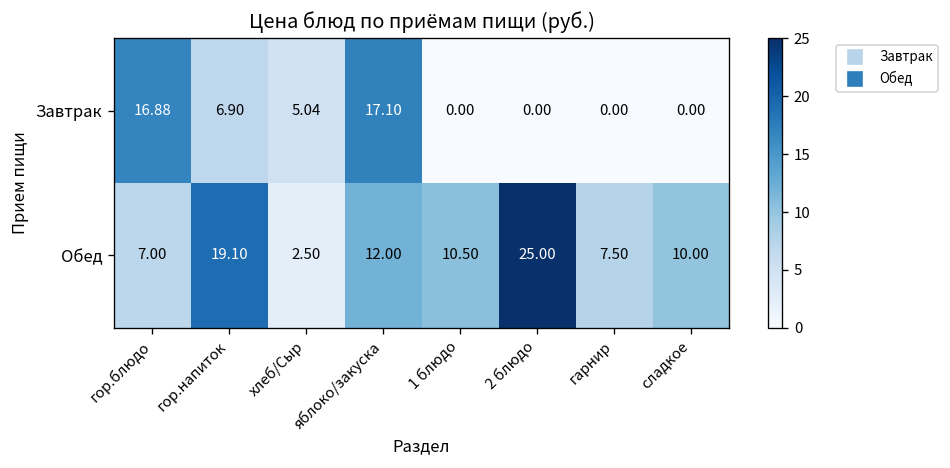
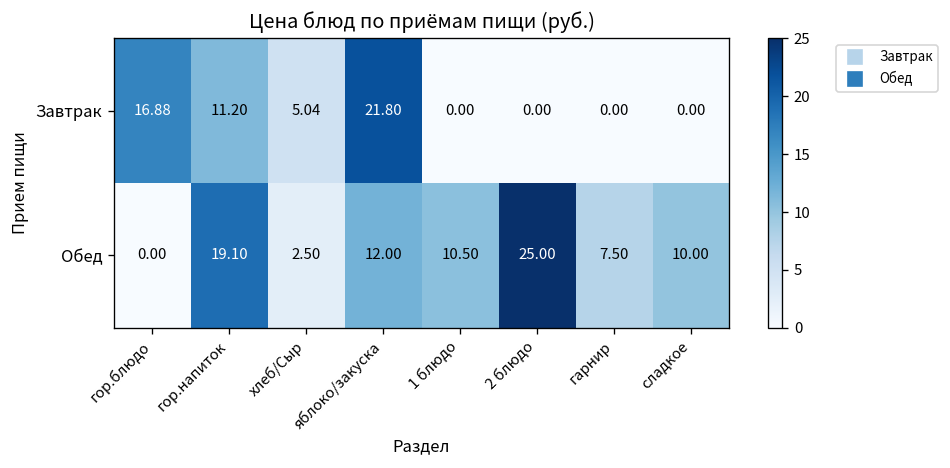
Завтрак, гор.напиток: 6.90 -> 11.20
Завтрак, яблоко/закуска: 17.10 -> 21.80
Обед, гор.блюдо: 7.00 -> 0.00
